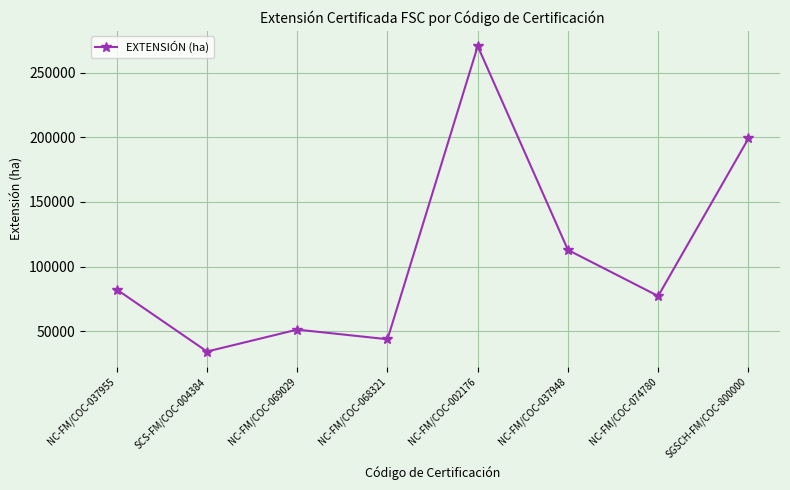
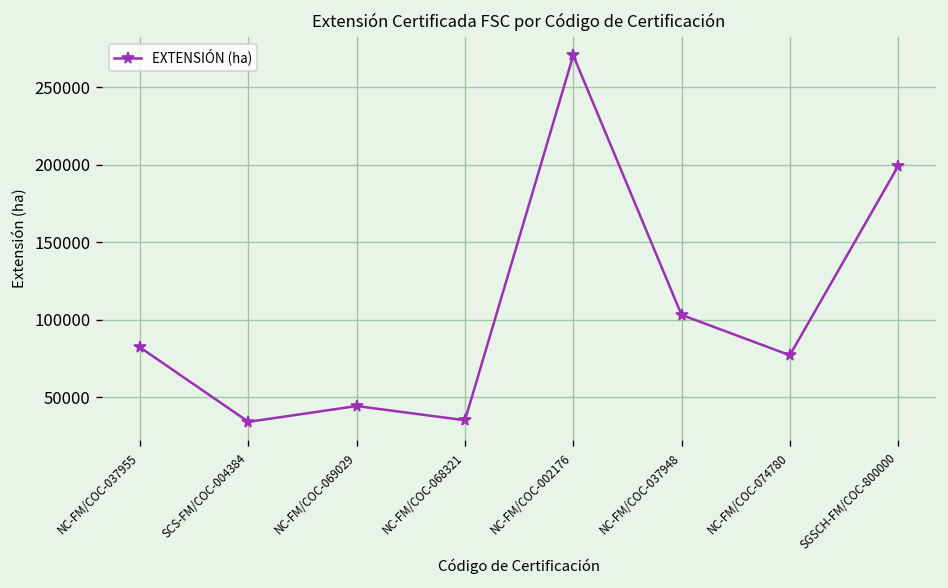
NC-FM/COC-069029: 51000 -> 44000
NC-FM/COC-068321: 44000 -> 35000
NC-FM/COC-037948: 113000 -> 103000
